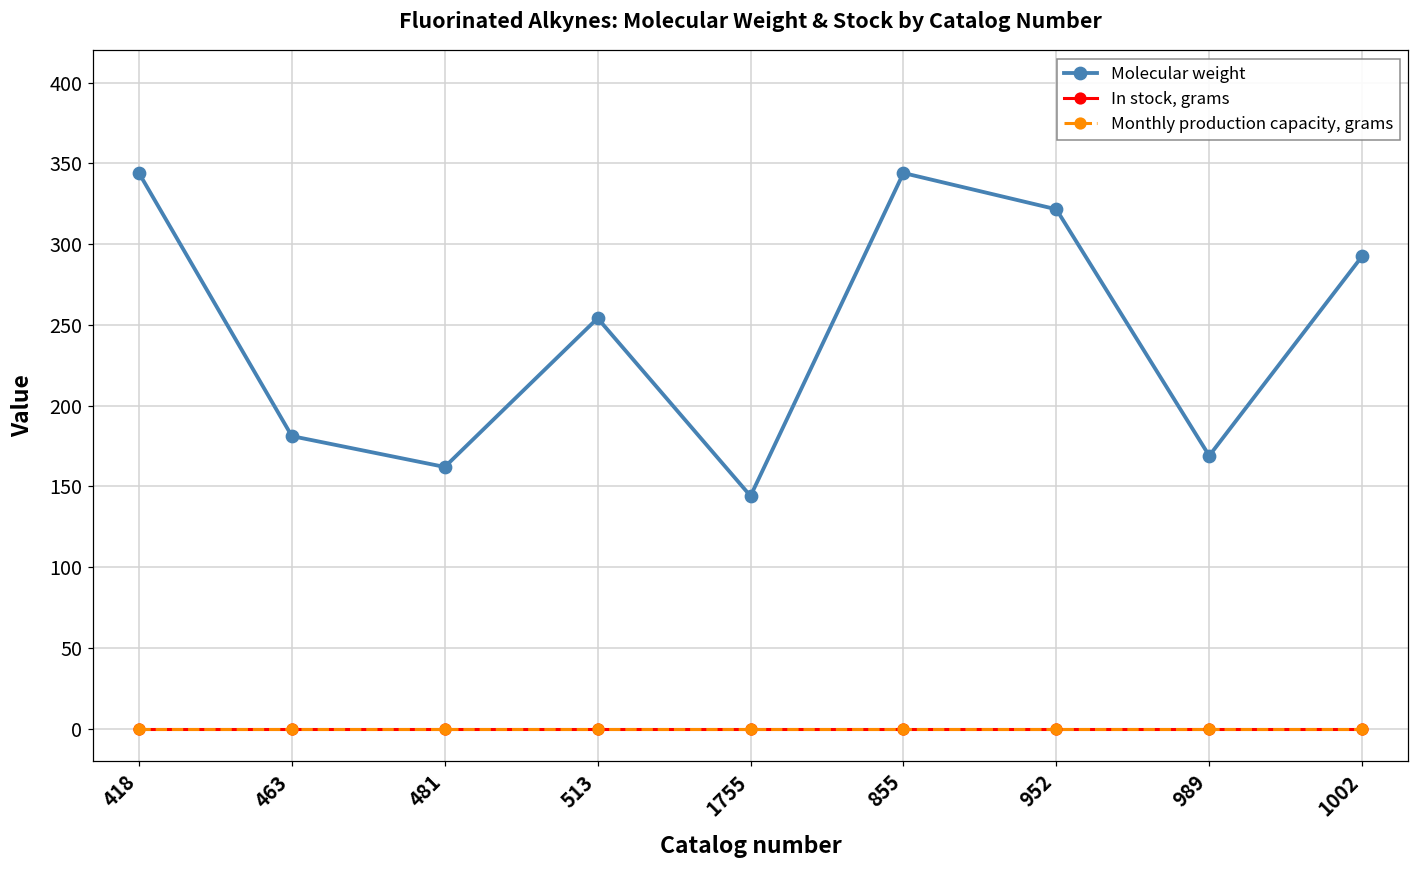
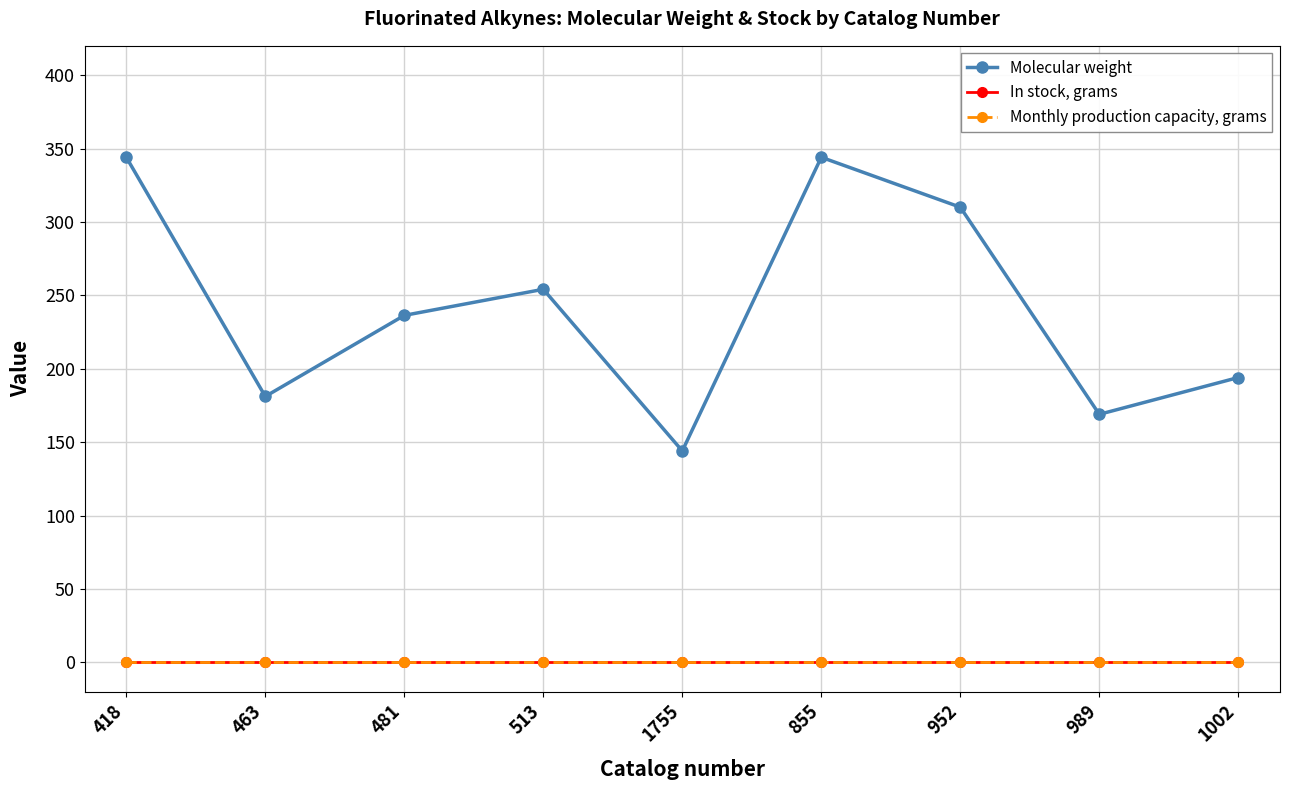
Molecular weight, 481: 162 -> 236
Molecular weight, 952: 322 -> 310
Molecular weight, 1002: 293 -> 194
